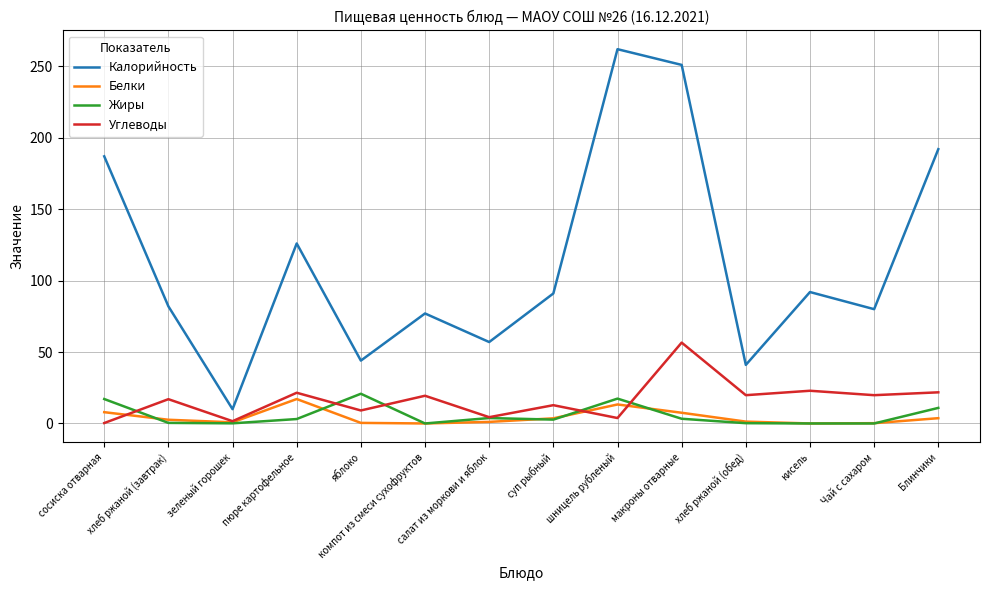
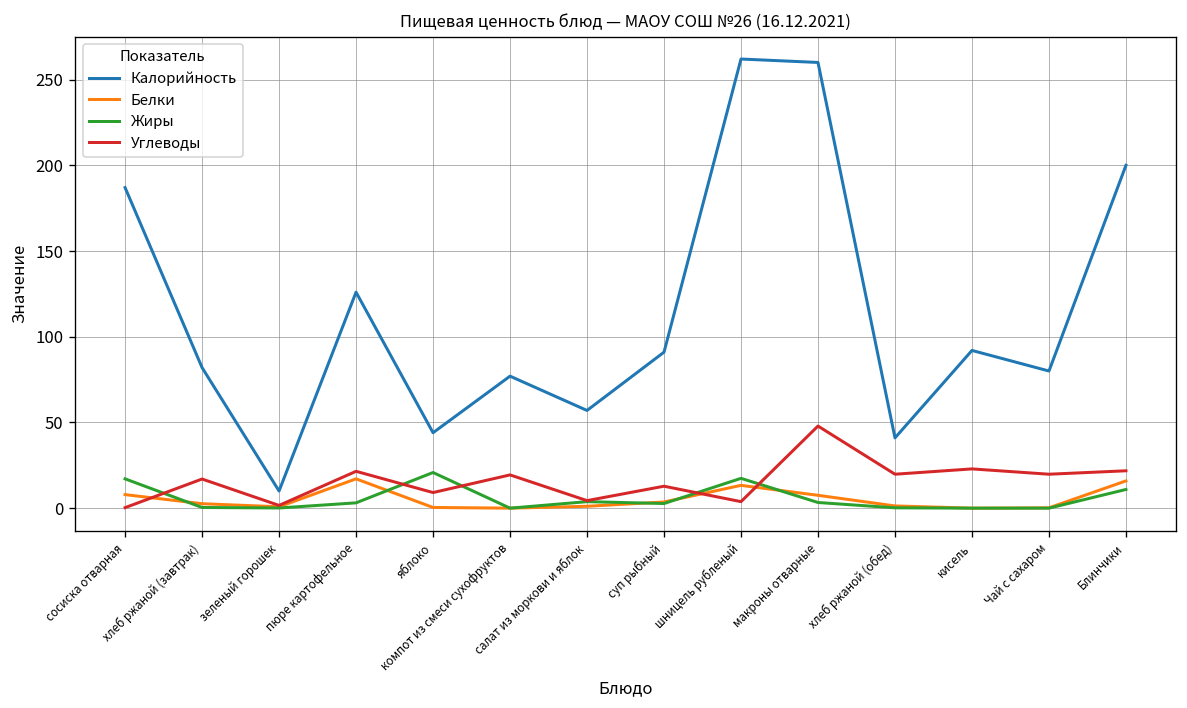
Калорийность, макроны отварные: 251 -> 260
Углеводы, макроны отварные: 57 -> 48
Калорийность, Блинчики: 192 -> 200
Белки, Блинчики: 4 -> 16
